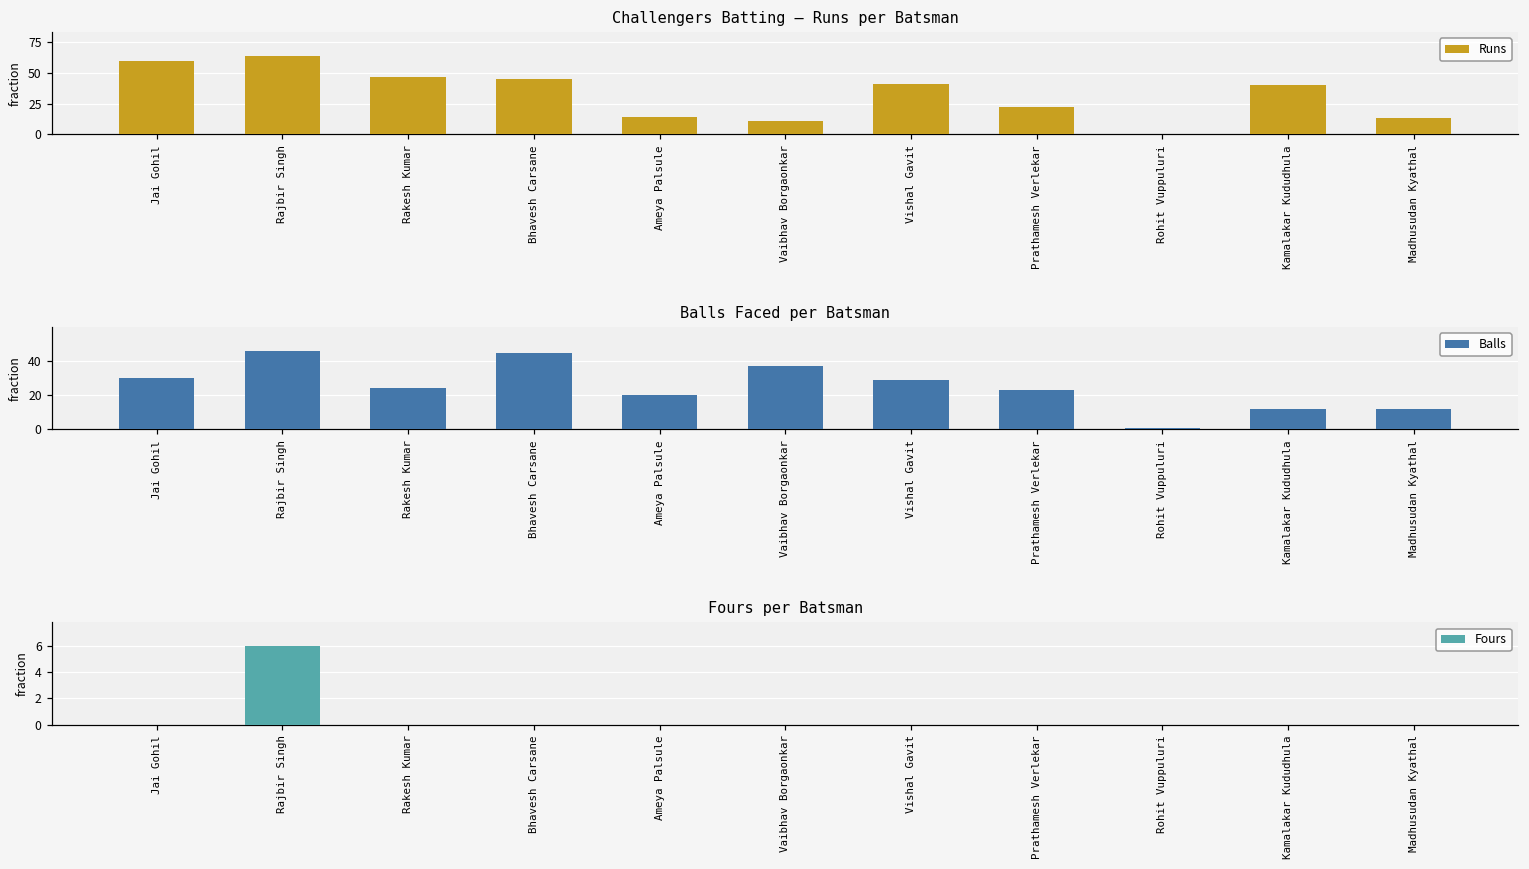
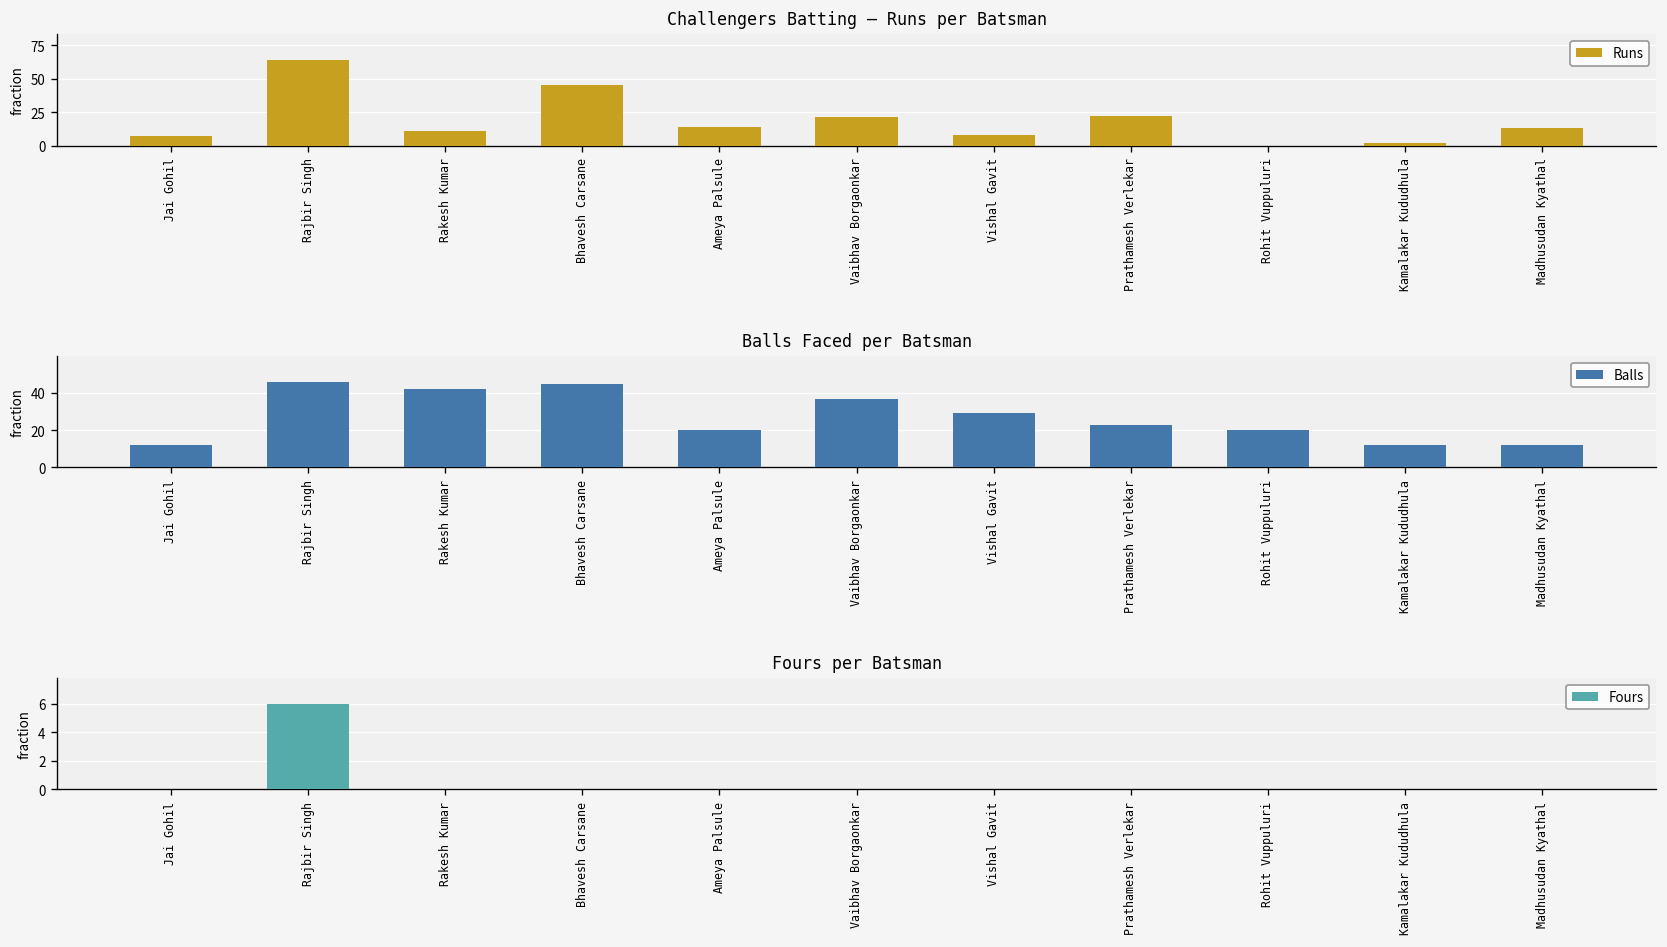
Challengers Batting — Runs per Batsman, Jai Gohil: 60 -> 7
Challengers Batting — Runs per Batsman, Rakesh Kumar: 47 -> 11
Challengers Batting — Runs per Batsman, Vaibhav Borgaonkar: 11 -> 21
Challengers Batting — Runs per Batsman, Vishal Gavit: 41 -> 8
Challengers Batting — Runs per Batsman, Kamalakar Kududhula: 40 -> 2
Balls Faced per Batsman, Jai Gohil: 30 -> 12
Balls Faced per Batsman, Rakesh Kumar: 24 -> 42
Balls Faced per Batsman, Rohit Vuppuluri: 1 -> 20
